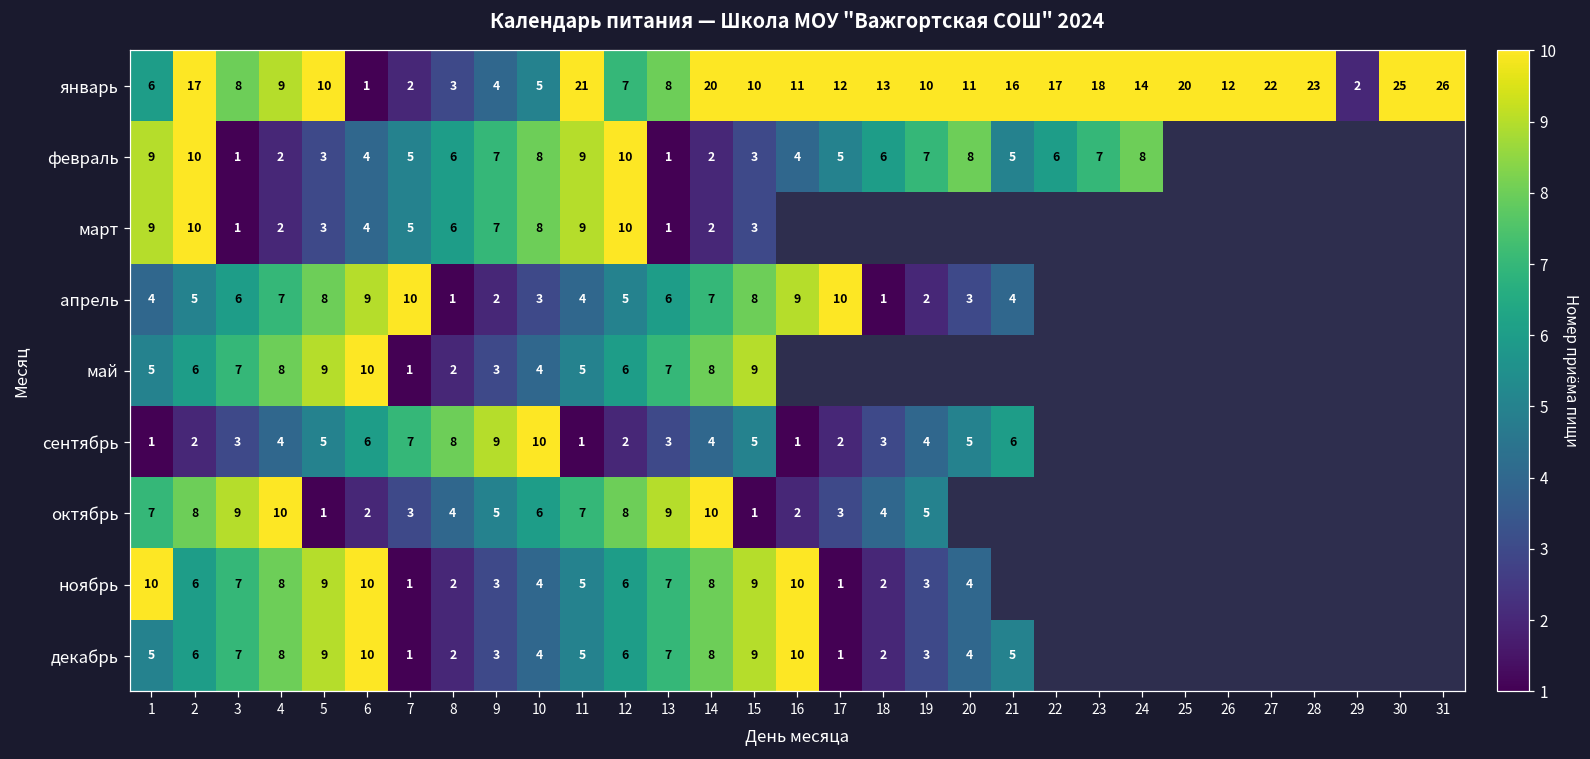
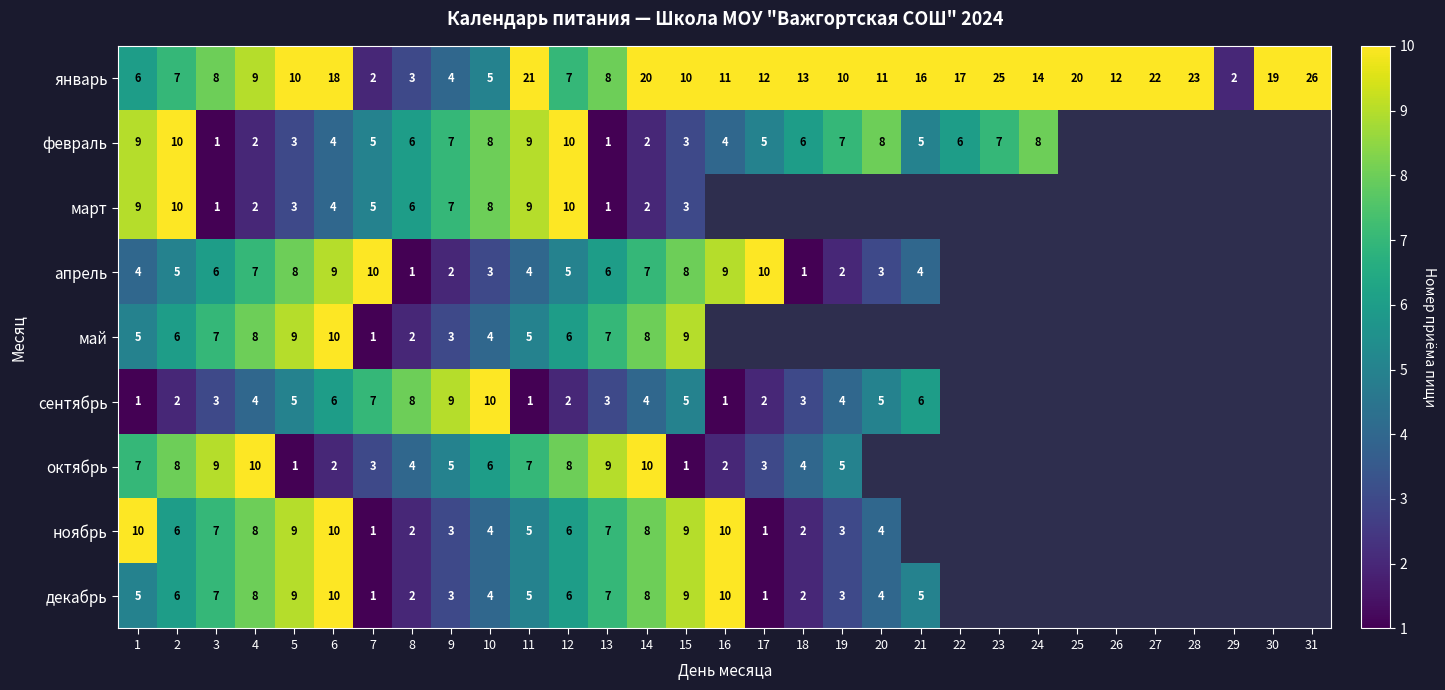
январь, 2: 17 -> 7
январь, 6: 1 -> 18
январь, 23: 18 -> 25
январь, 30: 25 -> 19
